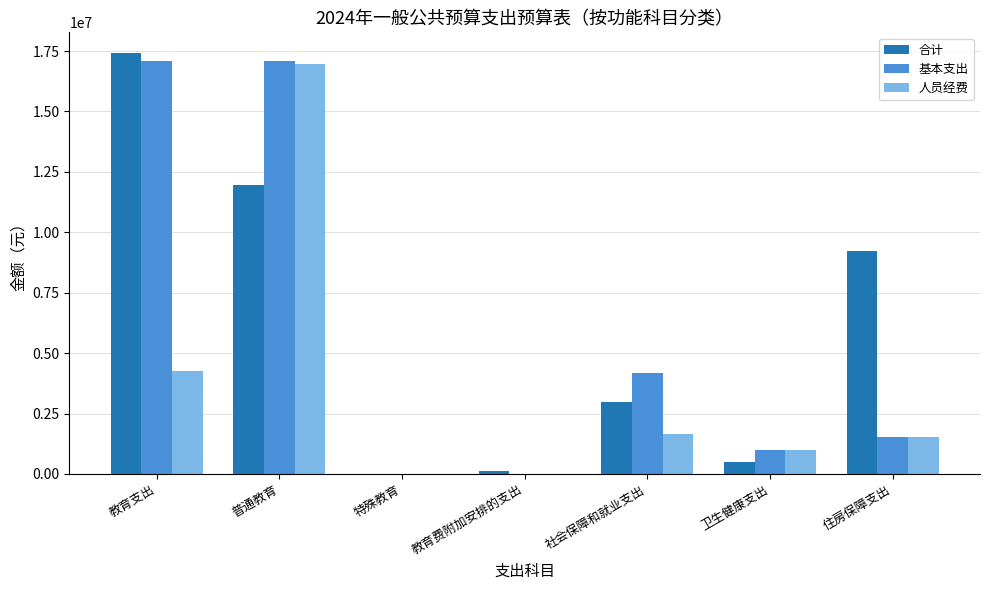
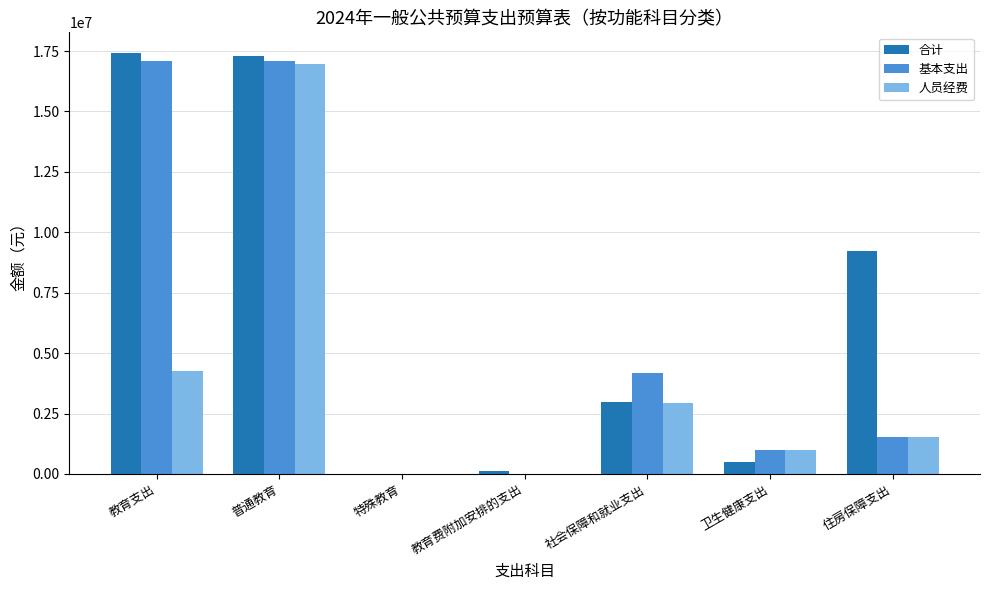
合计, 普通教育: 12000000 -> 17300000
人员经费, 社会保障和就业支出: 1600000 -> 2900000
